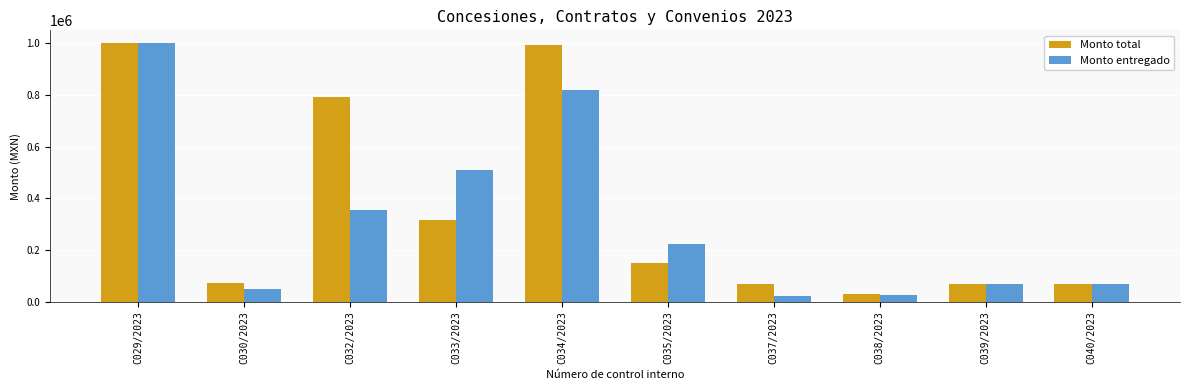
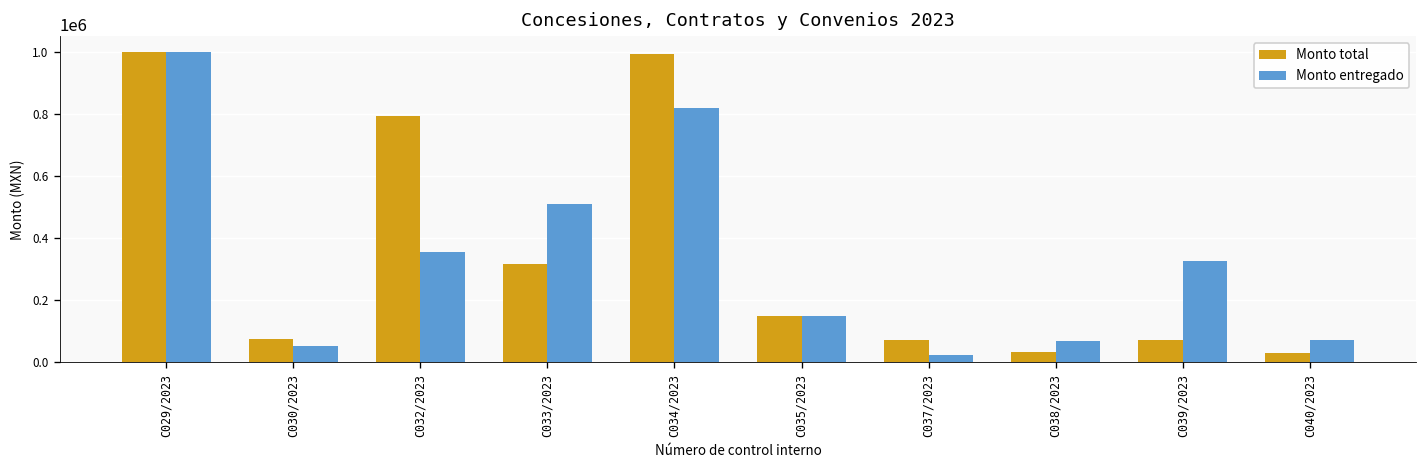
Monto entregado, C035/2023: 230000 -> 150000
Monto entregado, C038/2023: 30000 -> 70000
Monto entregado, C039/2023: 70000 -> 330000
Monto total, C040/2023: 70000 -> 30000
